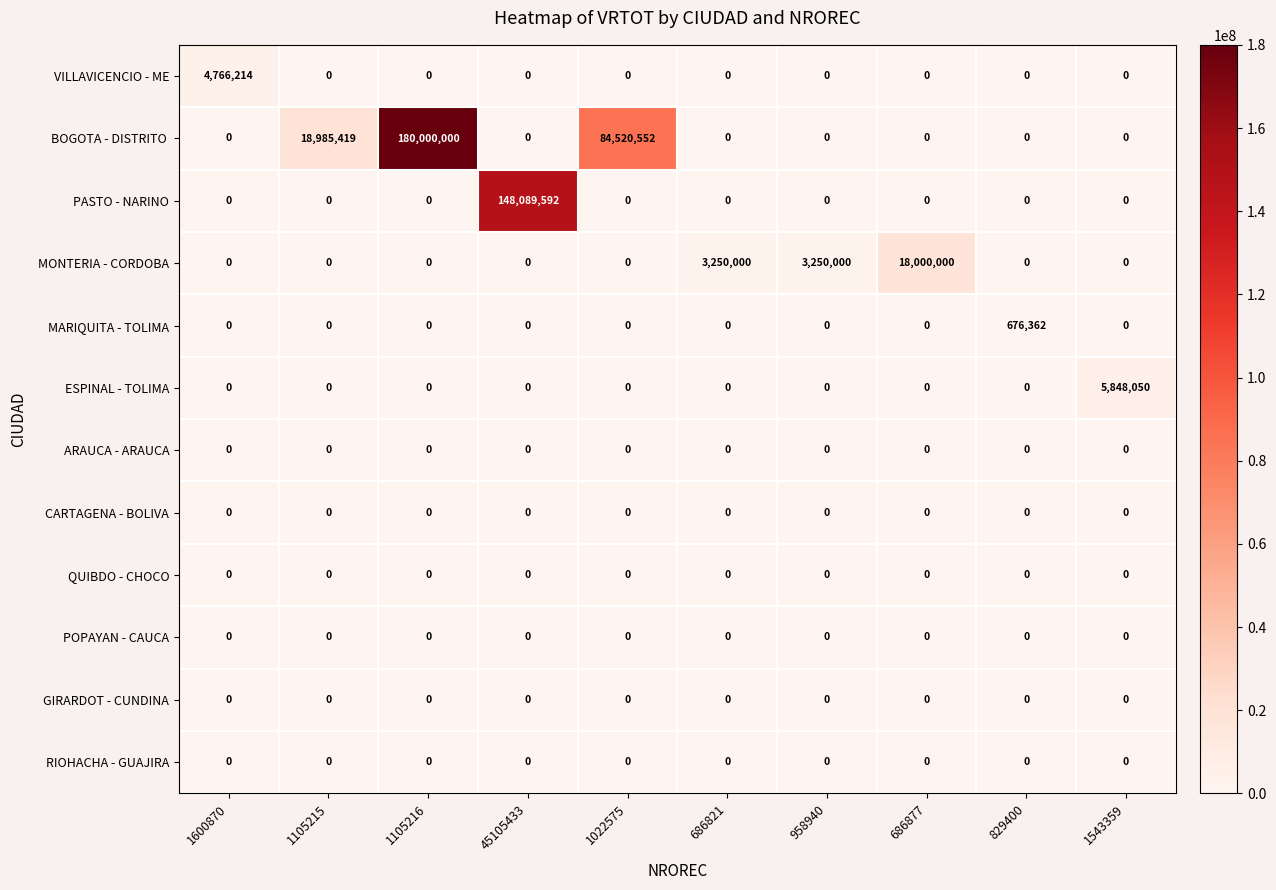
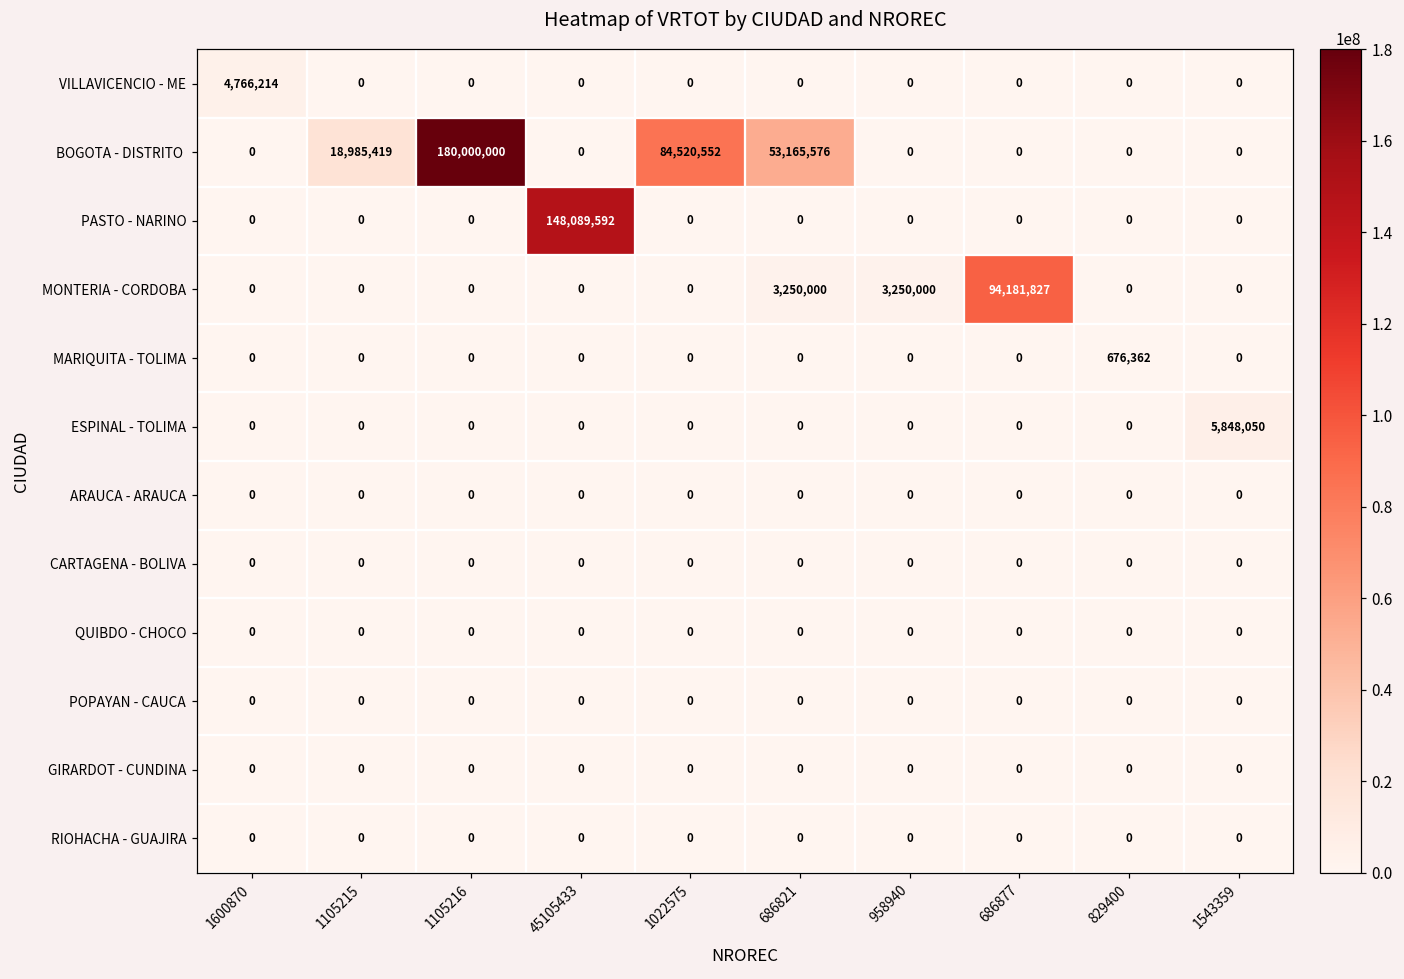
BOGOTA - DISTRITO, 686821: 0 -> 53,165,576
MONTERIA - CORDOBA, 686877: 18,000,000 -> 94,181,827
